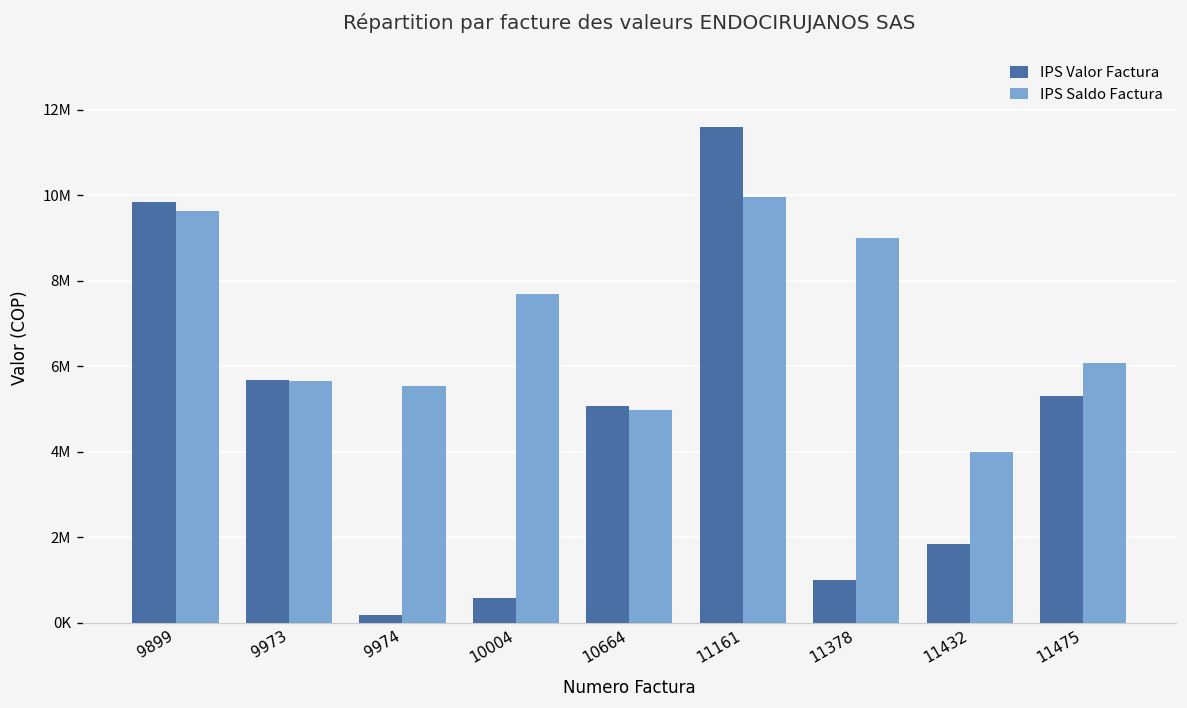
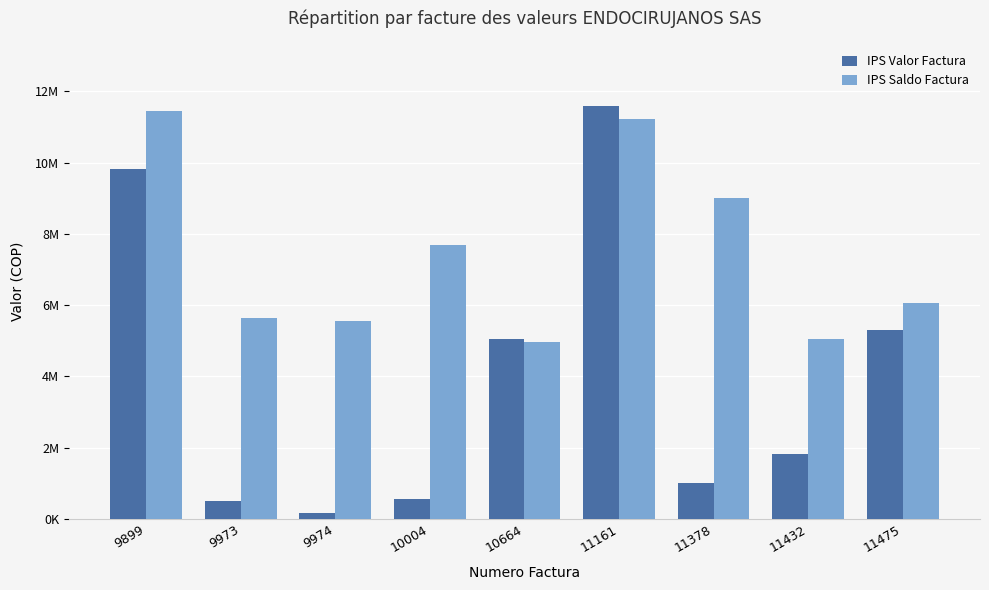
IPS Saldo Factura, 9899: 9600000 -> 11500000
IPS Valor Factura, 9973: 5700000 -> 500000
IPS Saldo Factura, 11161: 10000000 -> 11200000
IPS Saldo Factura, 11432: 4000000 -> 5000000
